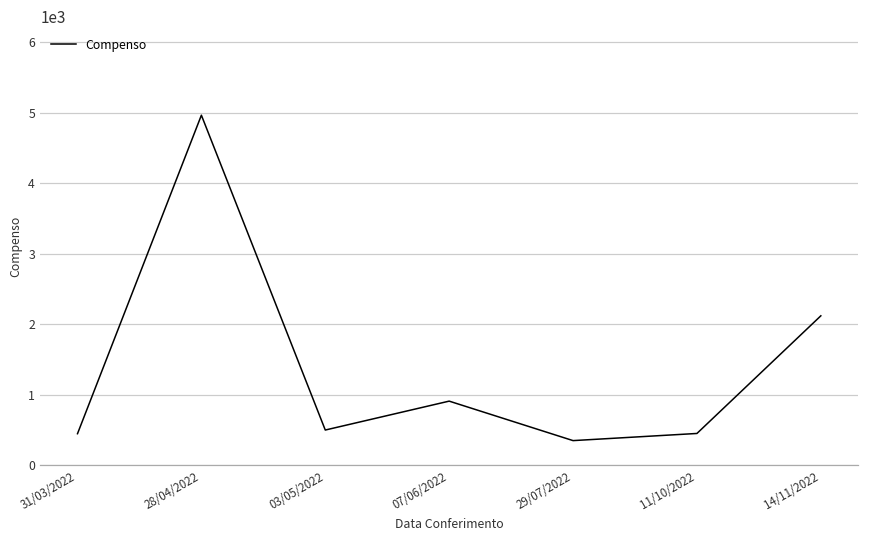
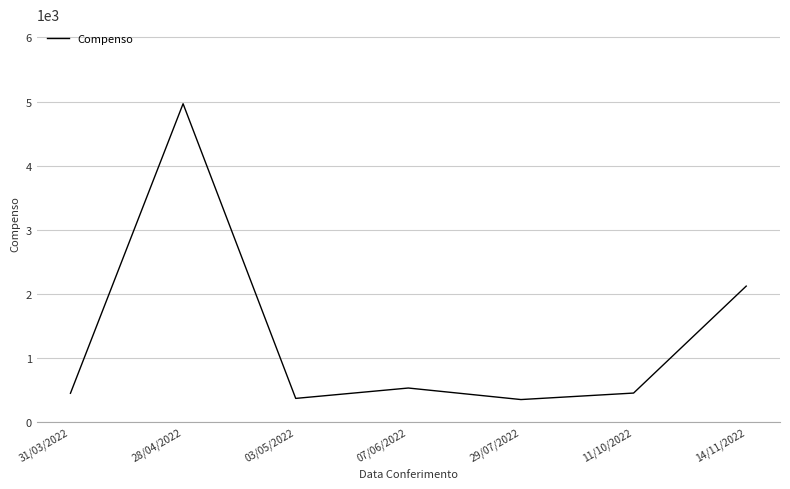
03/05/2022: 500 -> 400
07/06/2022: 900 -> 500
